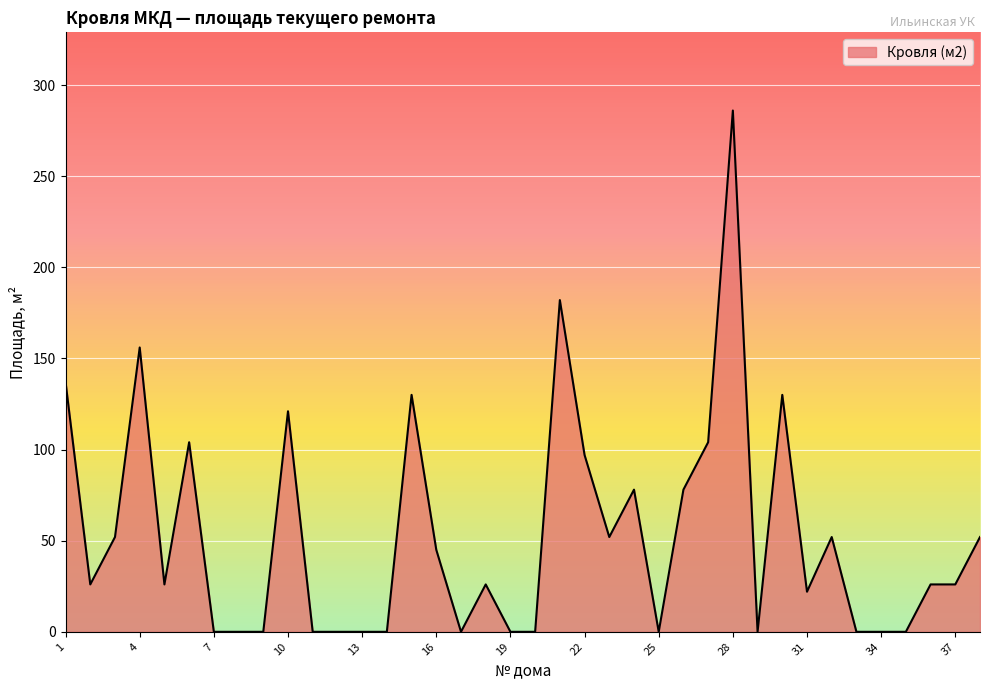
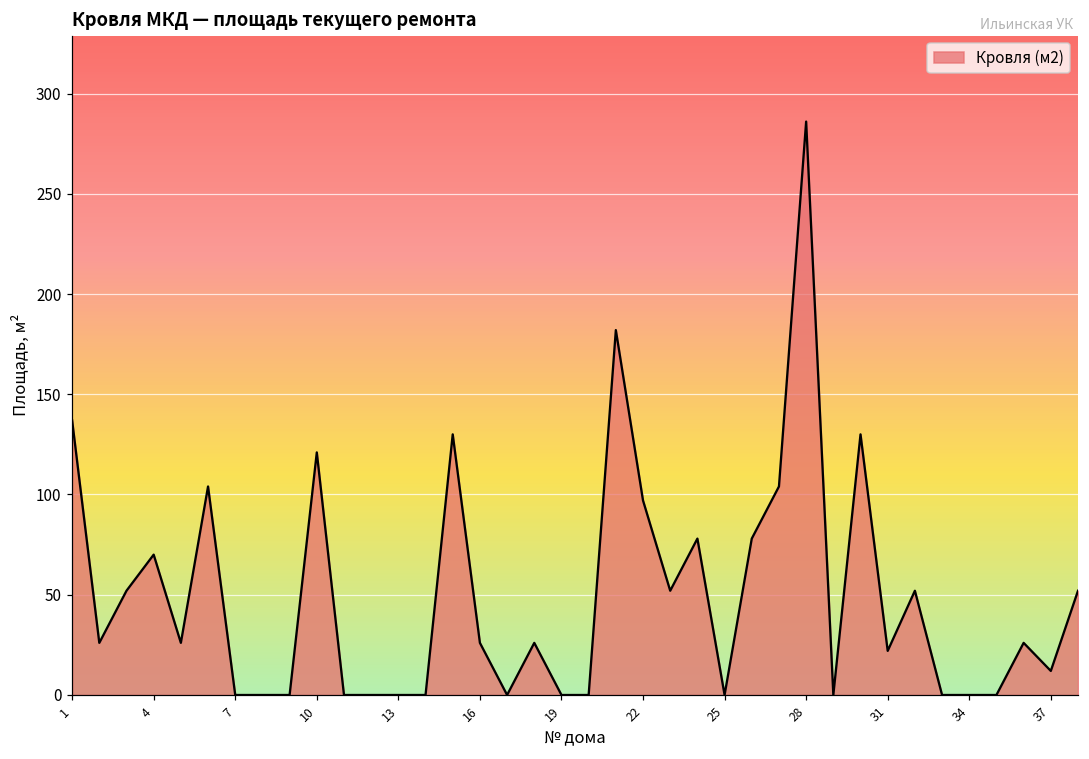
4: 156 -> 70
16: 45 -> 26
37: 26 -> 12
